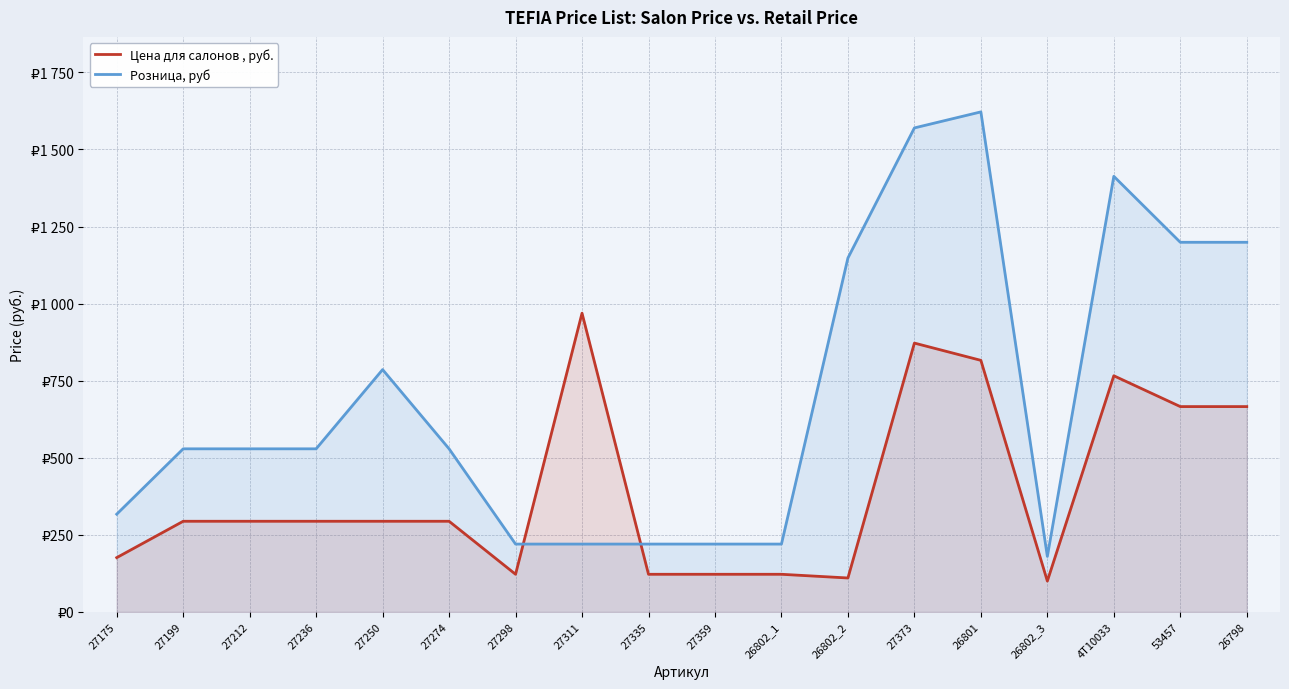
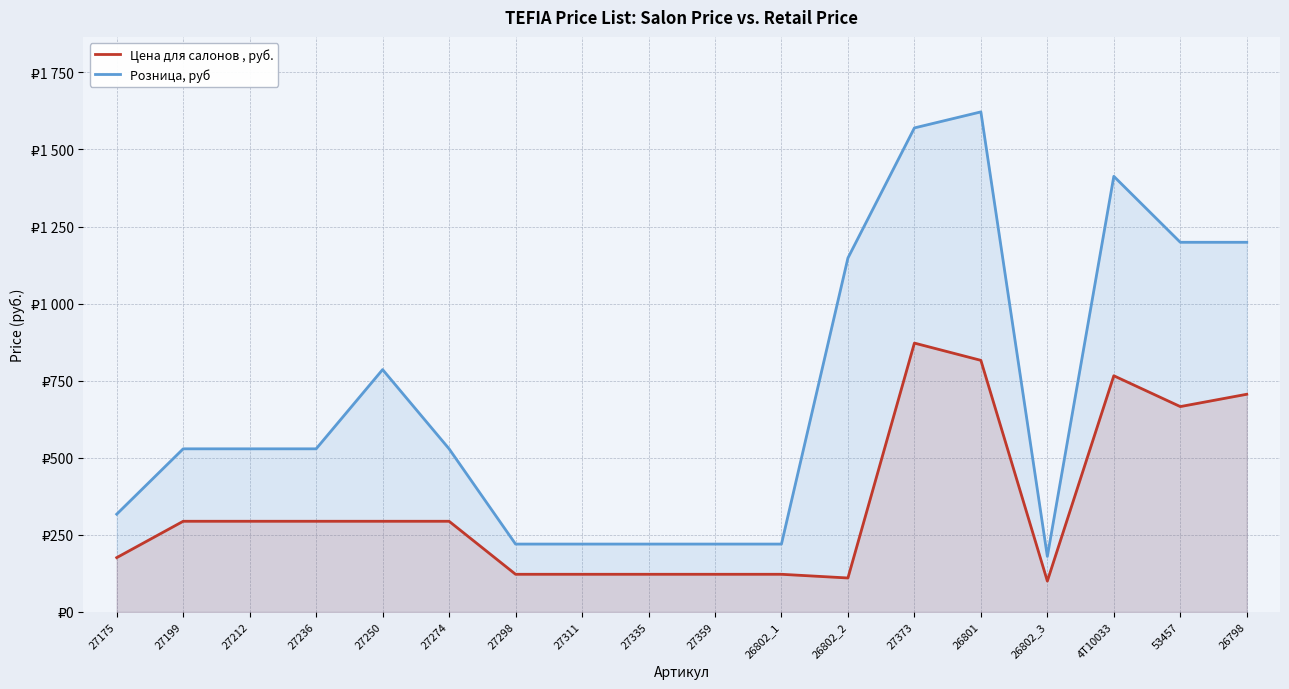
Цена для салонов , руб., 27311: ₽970 -> ₽120
Цена для салонов , руб., 26798: ₽670 -> ₽710
